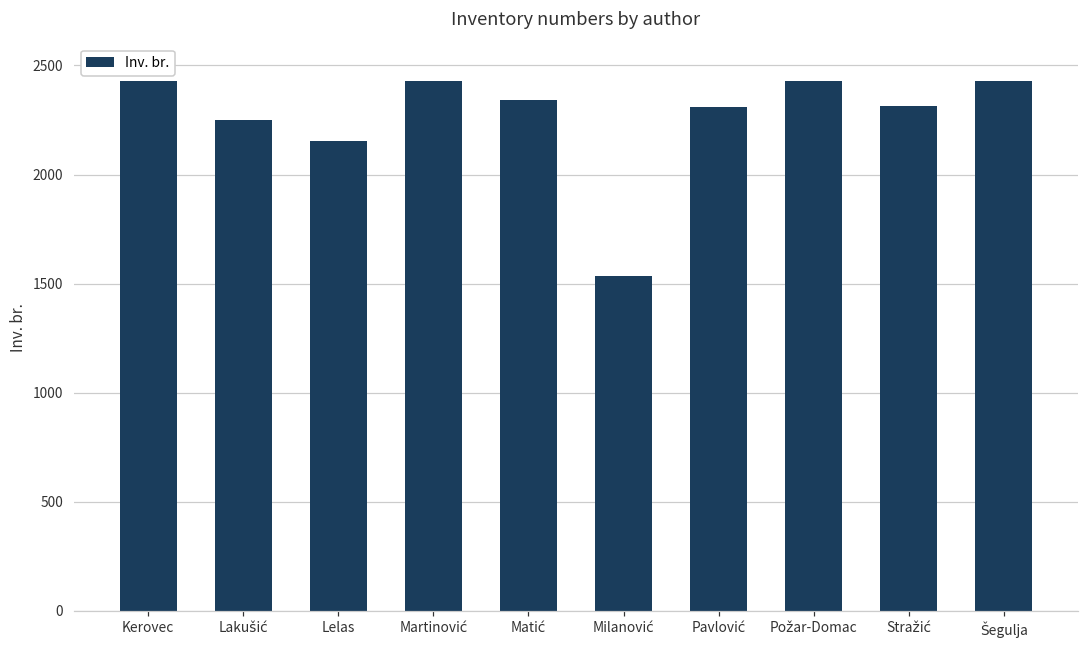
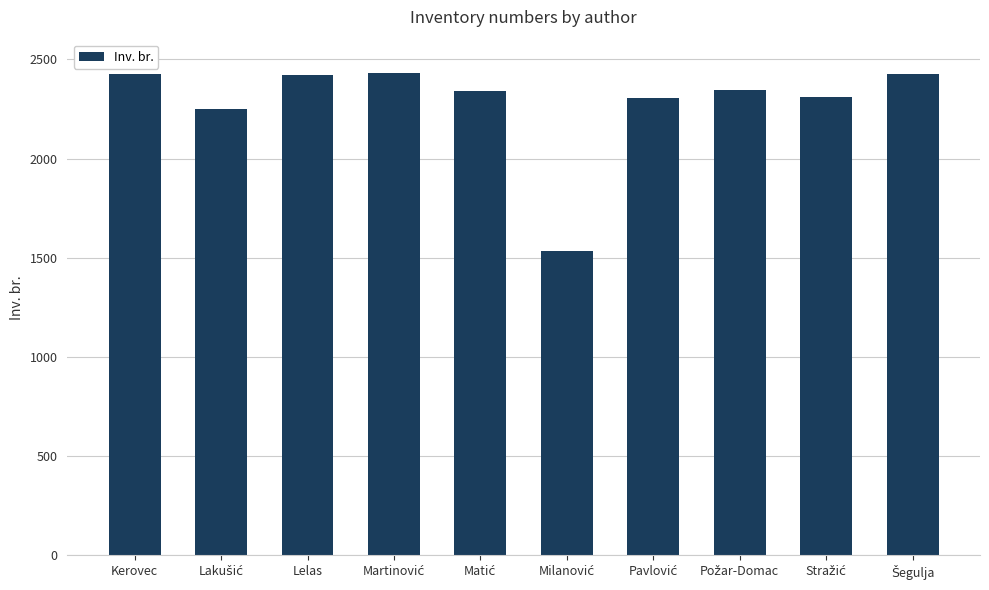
Lelas: 2160 -> 2420
Požar-Domac: 2430 -> 2350
